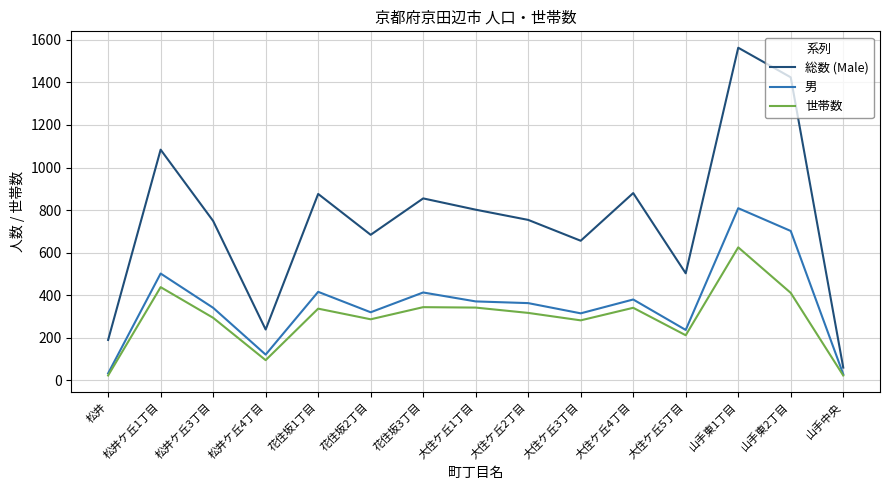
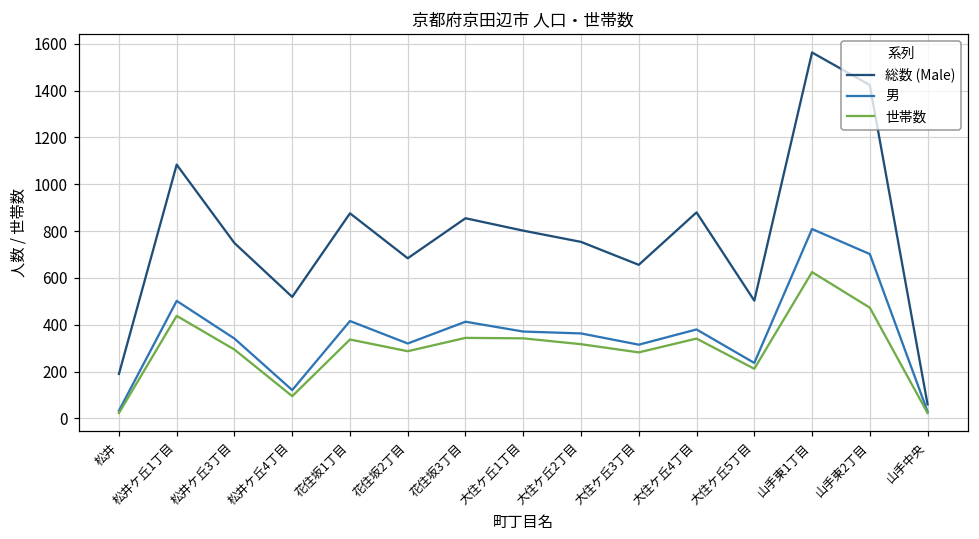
総数 (Male), 松井ケ丘4丁目: 240 -> 520
世帯数, 山手東2丁目: 410 -> 470
